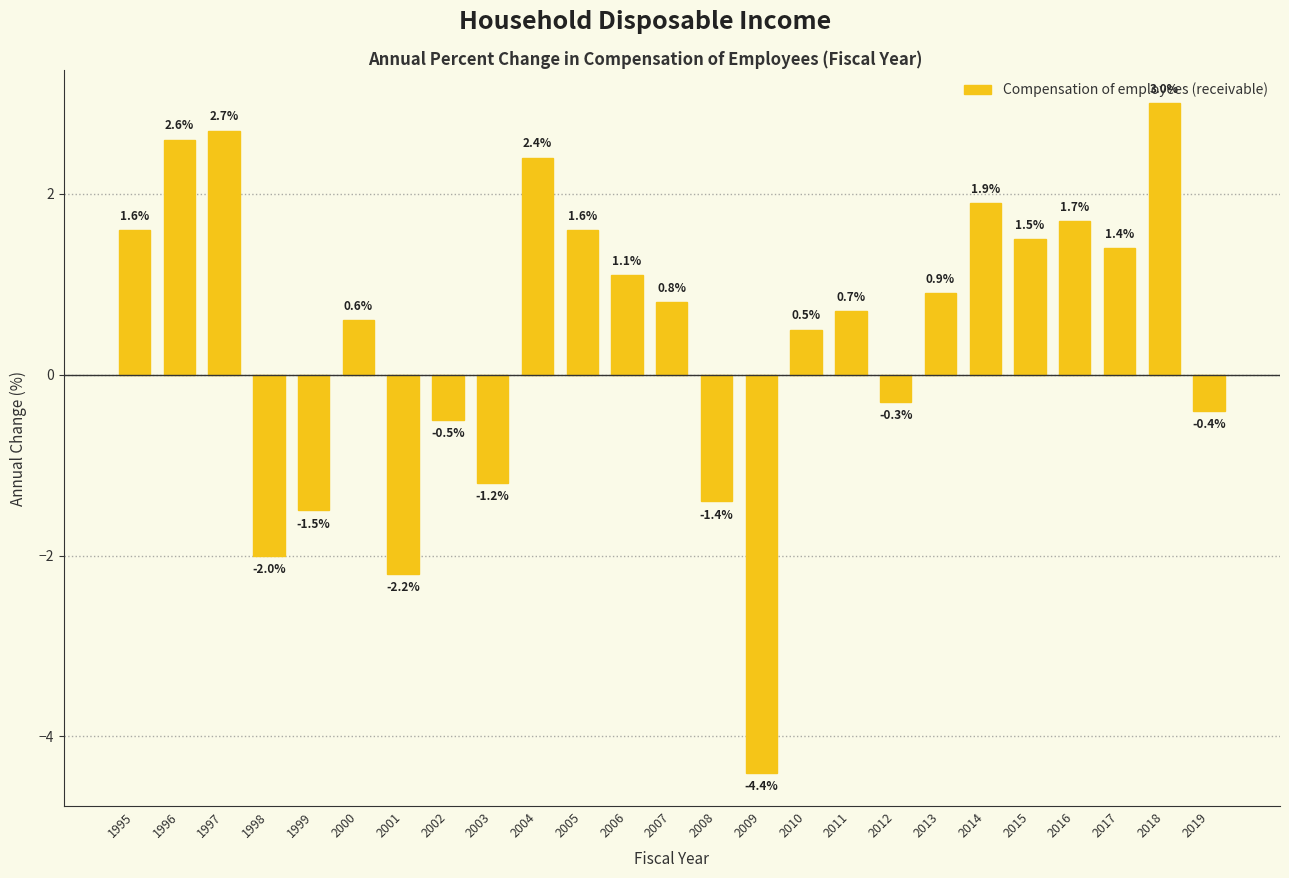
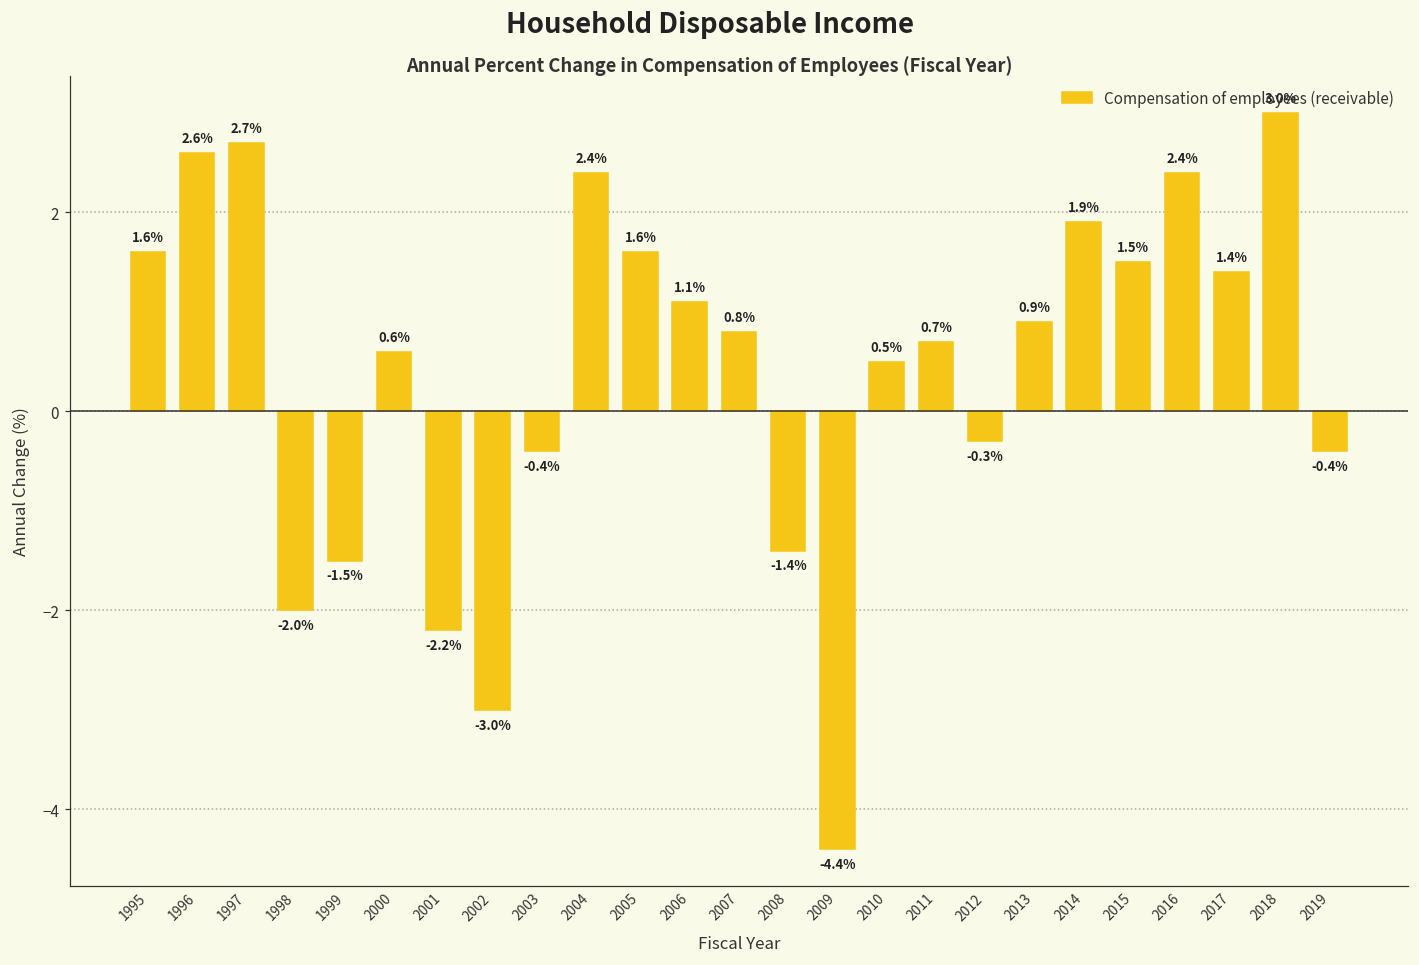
2002: -0.5% -> -3.0%
2003: -1.2% -> -0.4%
2016: 1.7% -> 2.4%
